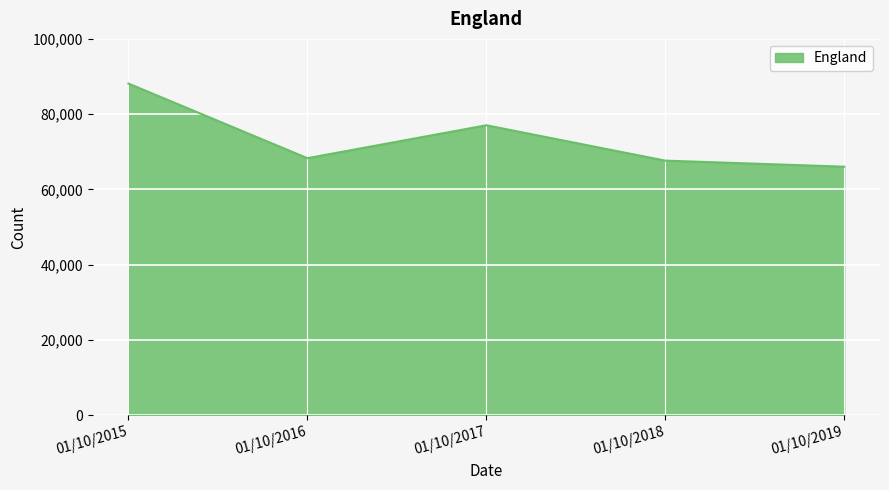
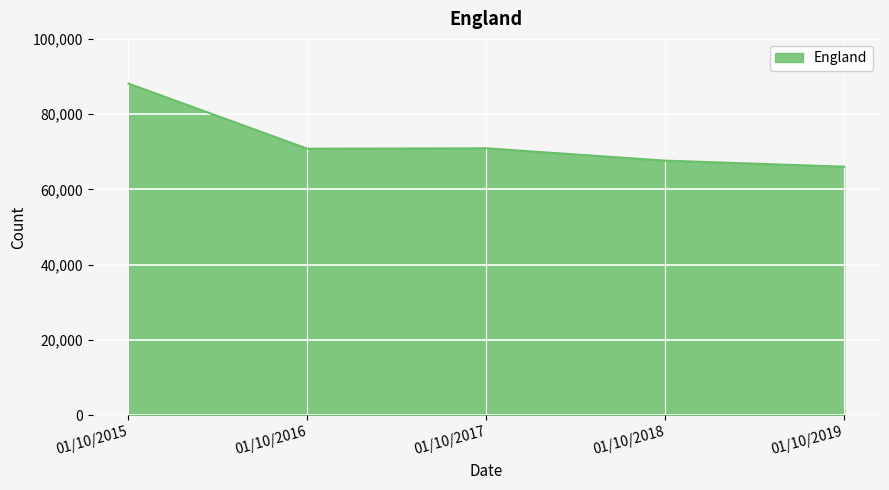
01/10/2016: 68,000 -> 71,000
01/10/2017: 77,000 -> 71,000
